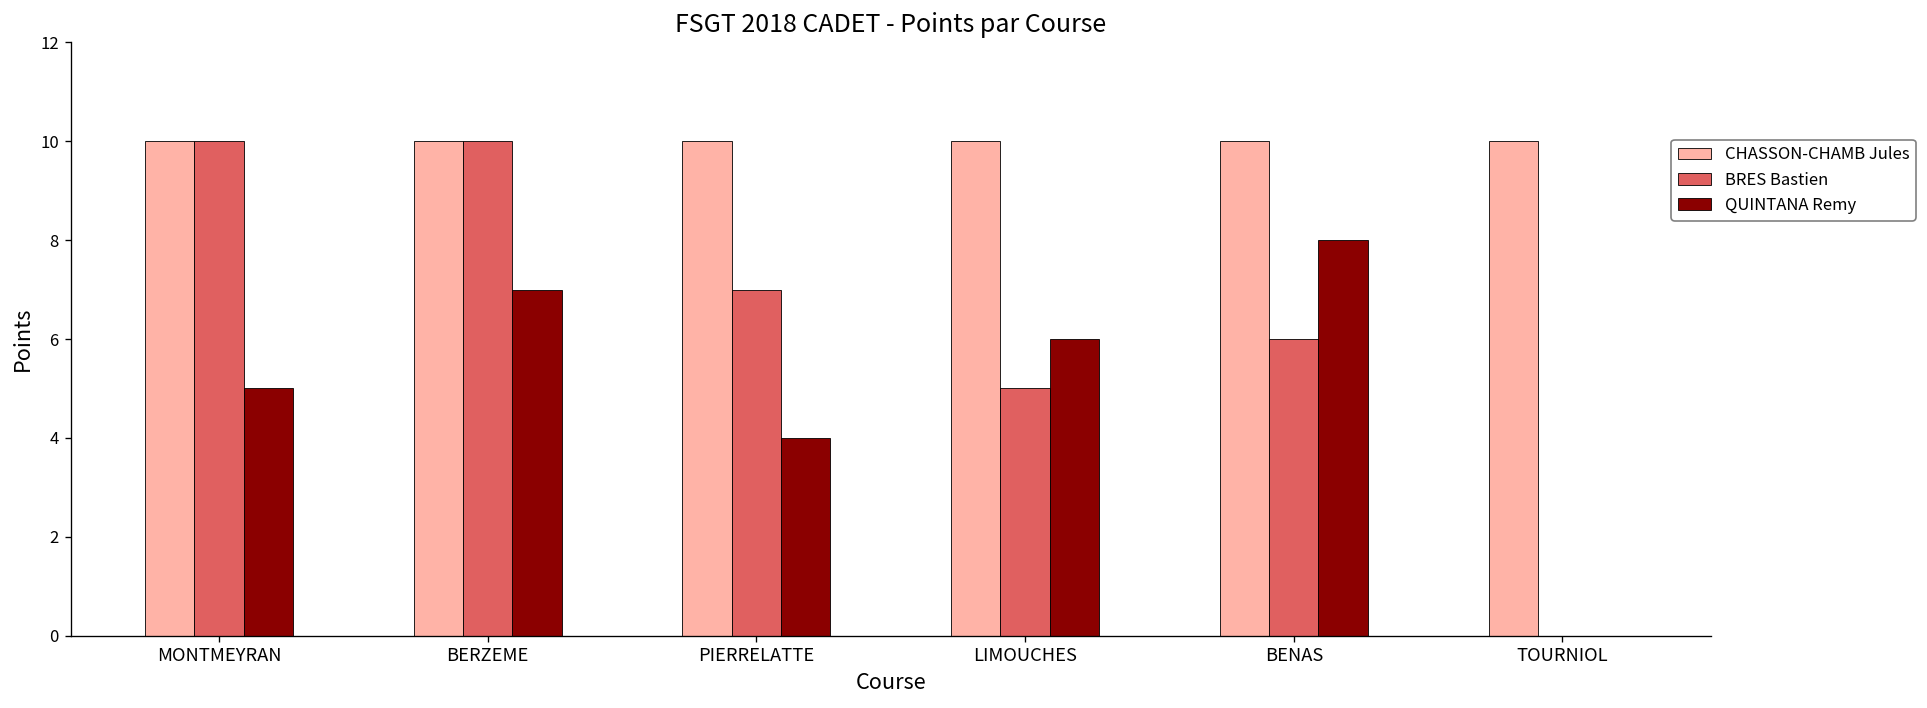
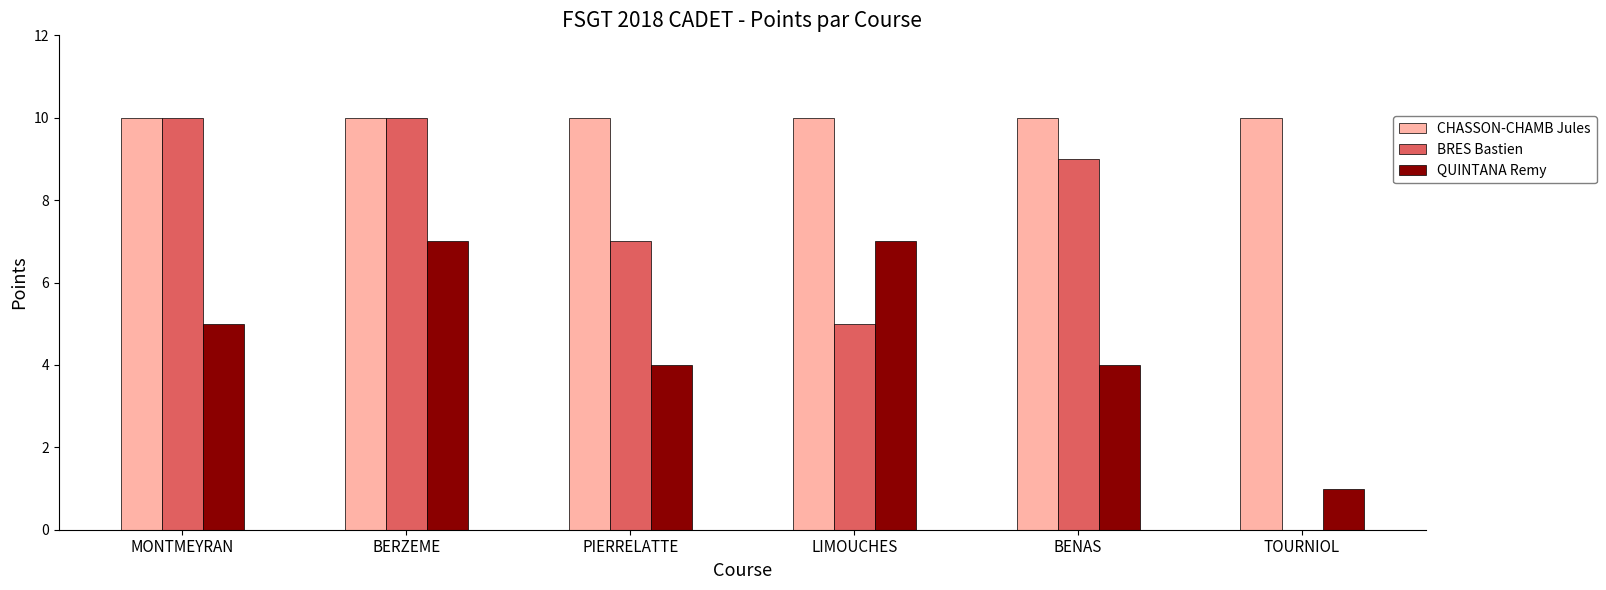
QUINTANA Remy, LIMOUCHES: 6 -> 7
BRES Bastien, BENAS: 6 -> 9
QUINTANA Remy, BENAS: 8 -> 4
QUINTANA Remy, TOURNIOL: 0 -> 1
